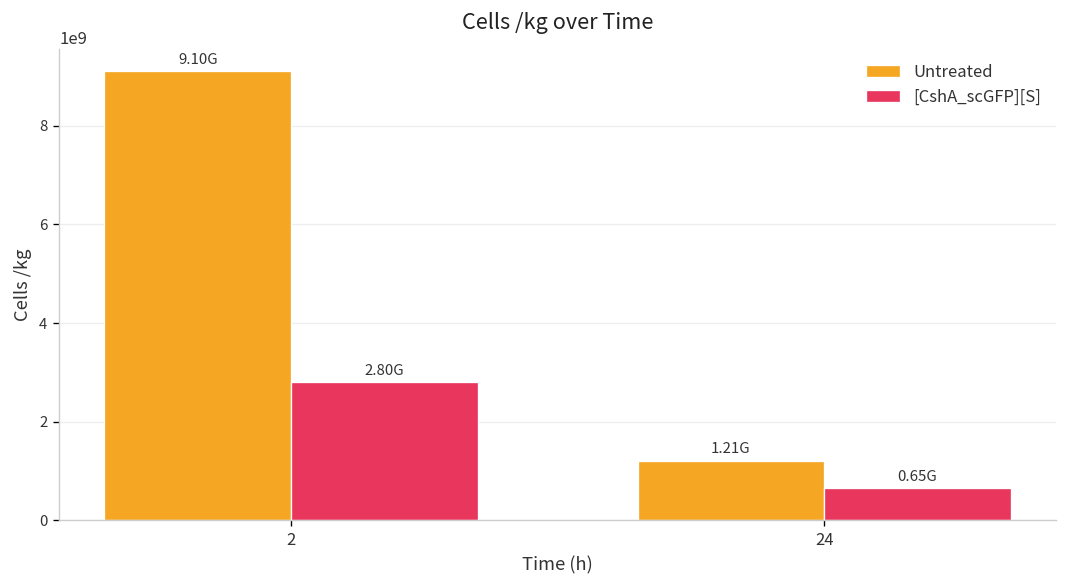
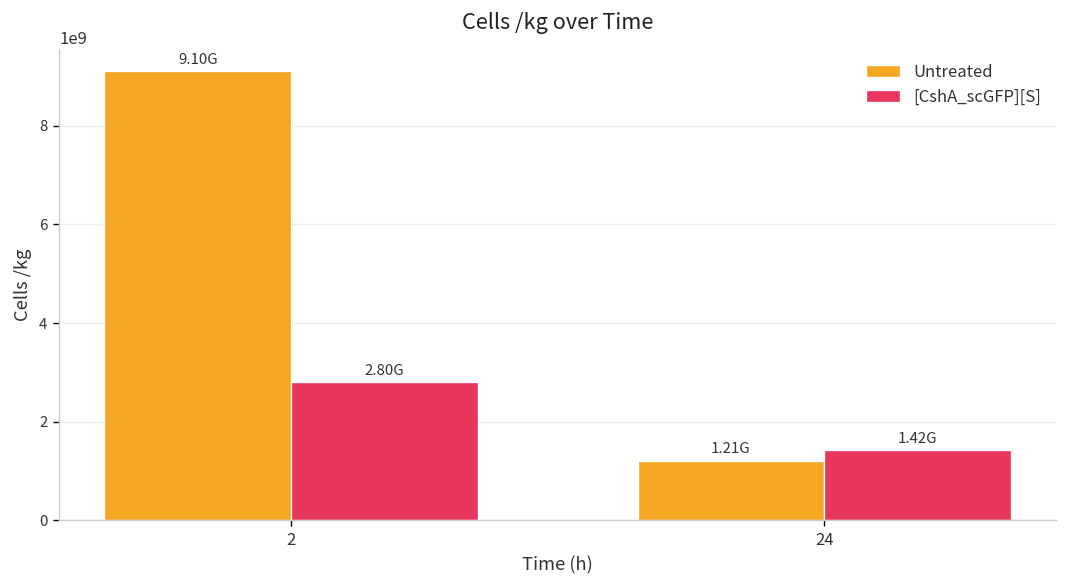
[CshA_scGFP][S], 24: 0.65G -> 1.42G
